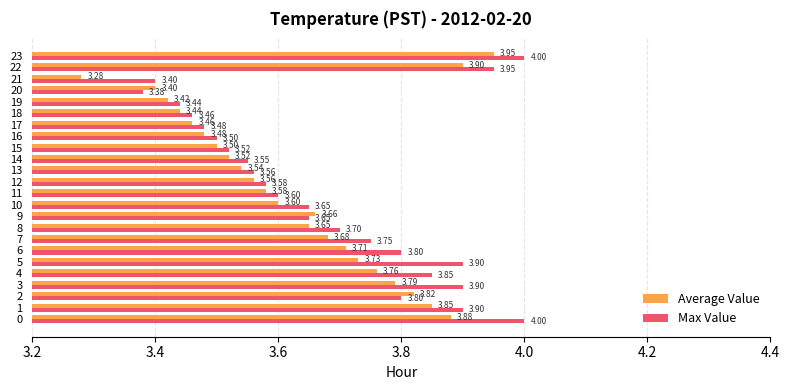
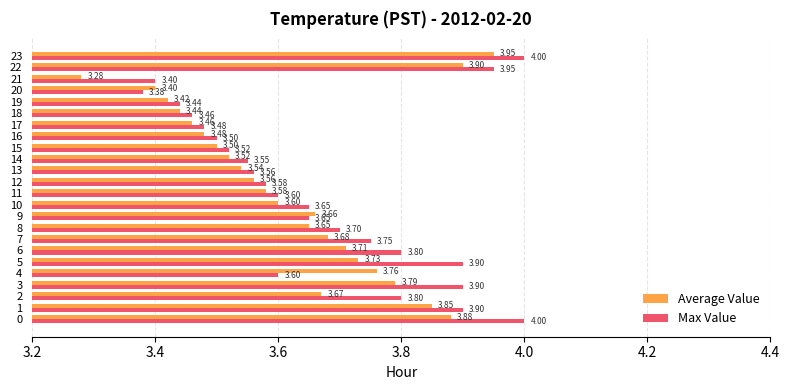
Max Value, 4: 3.85 -> 3.60
Average Value, 2: 3.82 -> 3.67
